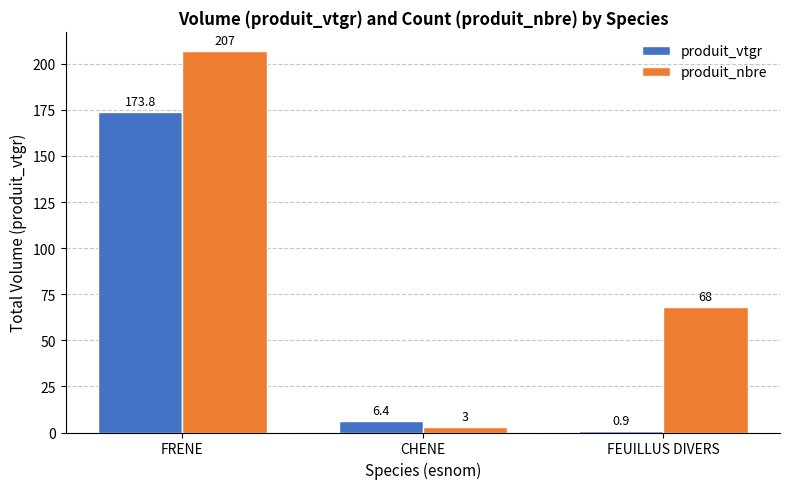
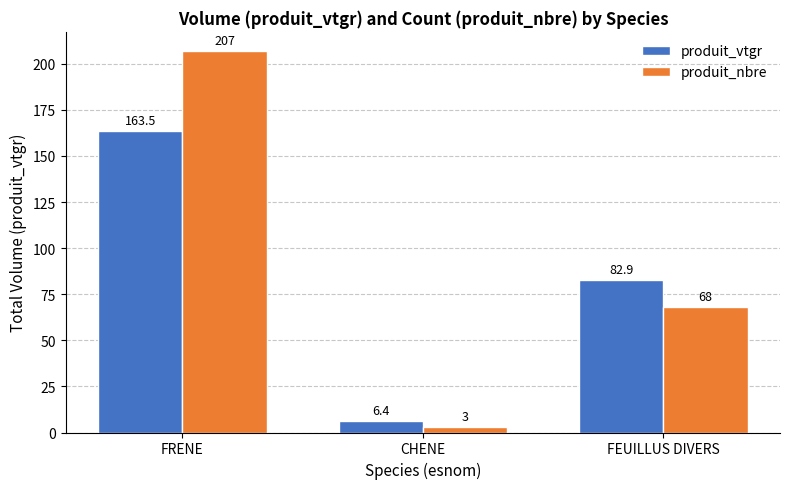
produit_vtgr, FRENE: 173.8 -> 163.5
produit_vtgr, FEUILLUS DIVERS: 0.9 -> 82.9
